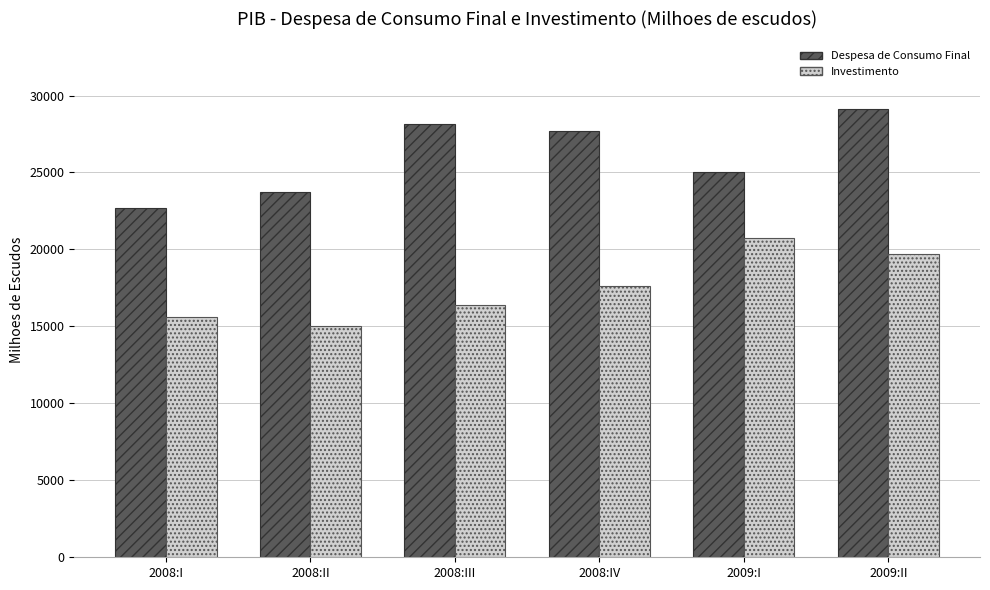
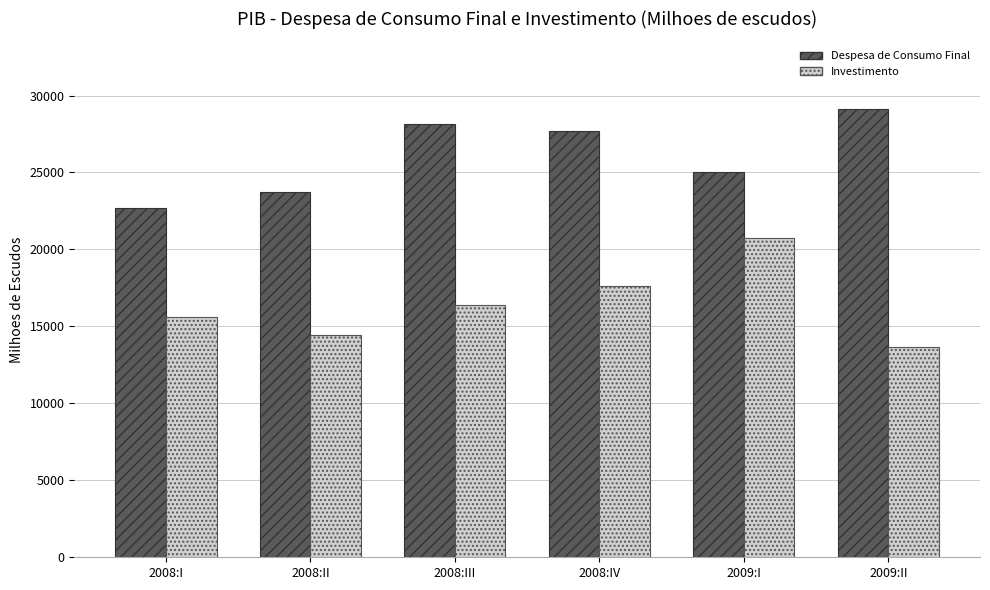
Investimento, 2008:II: 15000 -> 14500
Investimento, 2009:II: 19700 -> 13700
